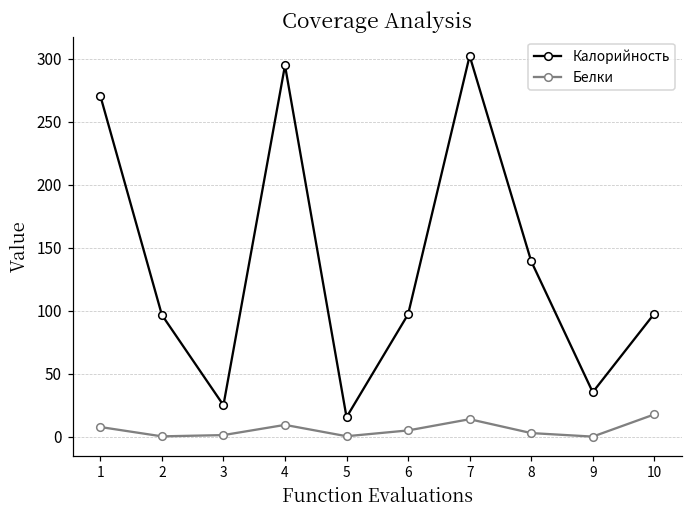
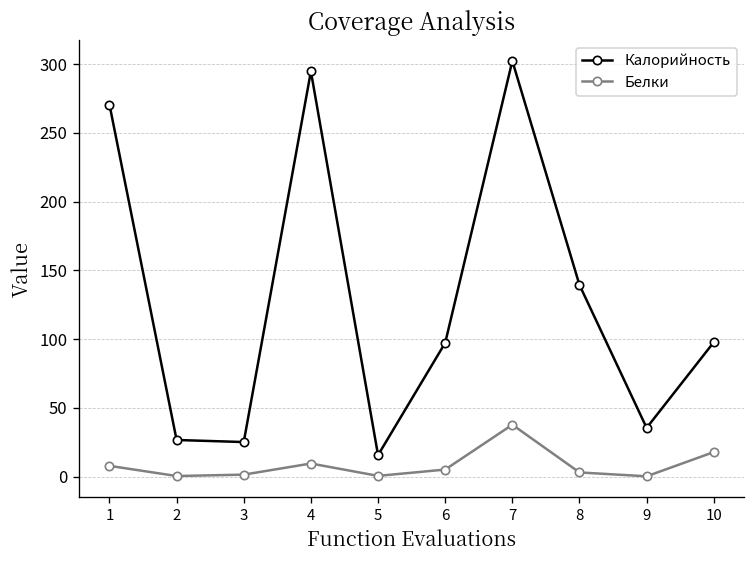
Калорийность, 2: 97 -> 27
Белки, 7: 14 -> 38
